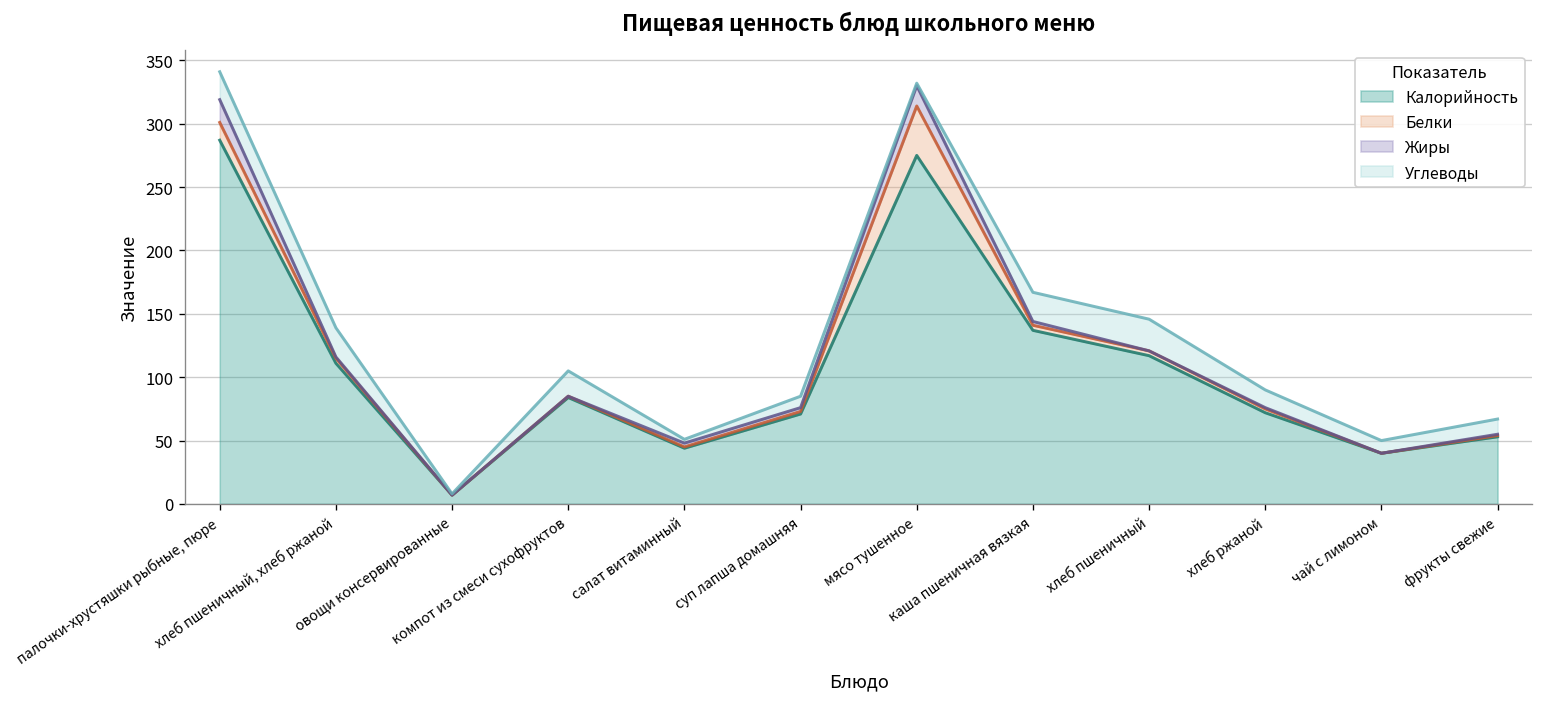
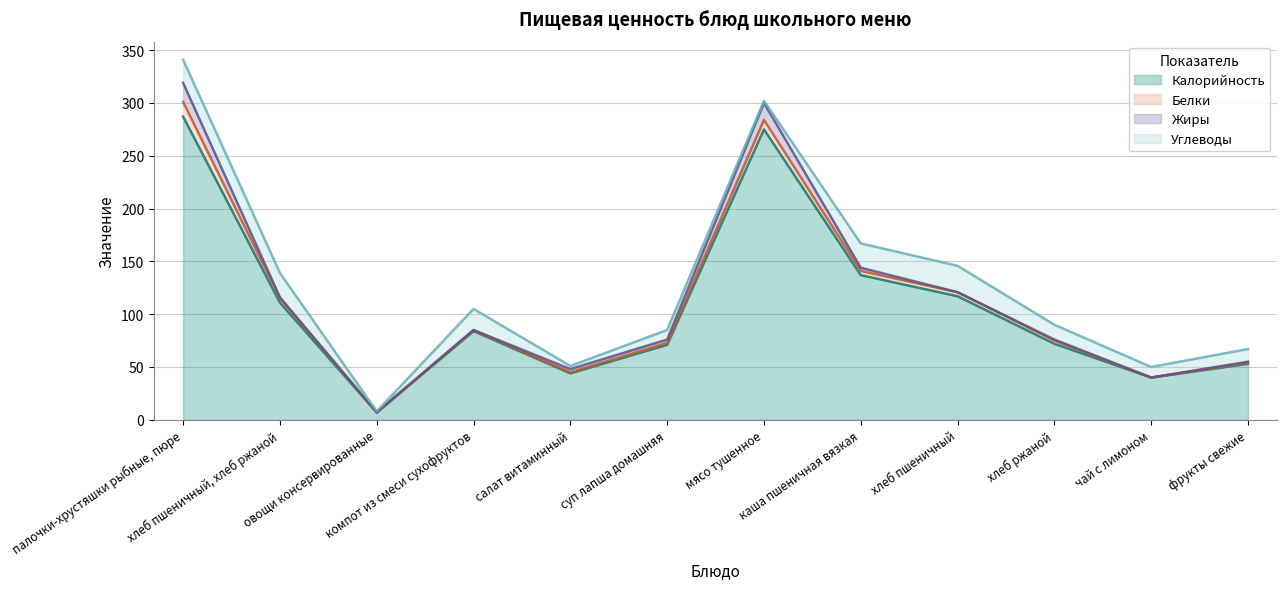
Белки, мясо тушенное: 39 -> 9
